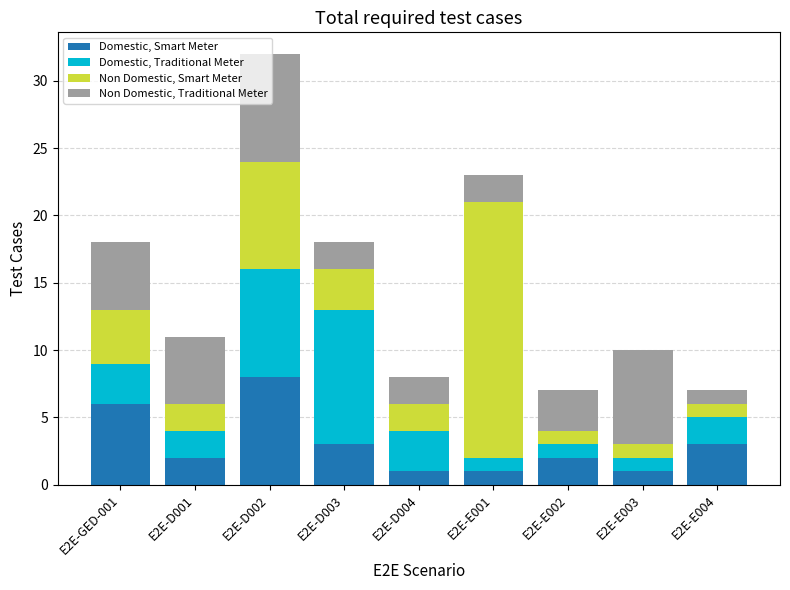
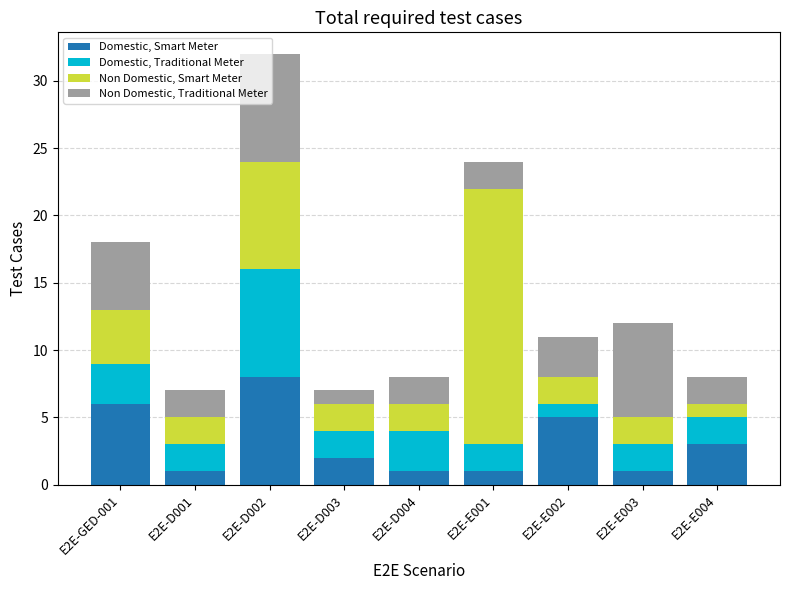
Domestic, Smart Meter, E2E-D001: 2 -> 1
Non Domestic, Traditional Meter, E2E-D001: 5 -> 2
Domestic, Smart Meter, E2E-D003: 3 -> 2
Domestic, Traditional Meter, E2E-D003: 10 -> 2
Non Domestic, Smart Meter, E2E-D003: 3 -> 2
Non Domestic, Traditional Meter, E2E-D003: 2 -> 1
Domestic, Traditional Meter, E2E-E001: 1 -> 2
Domestic, Smart Meter, E2E-E002: 2 -> 5
Non Domestic, Smart Meter, E2E-E002: 1 -> 2
Domestic, Traditional Meter, E2E-E003: 1 -> 2
Non Domestic, Smart Meter, E2E-E003: 1 -> 2
Non Domestic, Traditional Meter, E2E-E004: 1 -> 2
